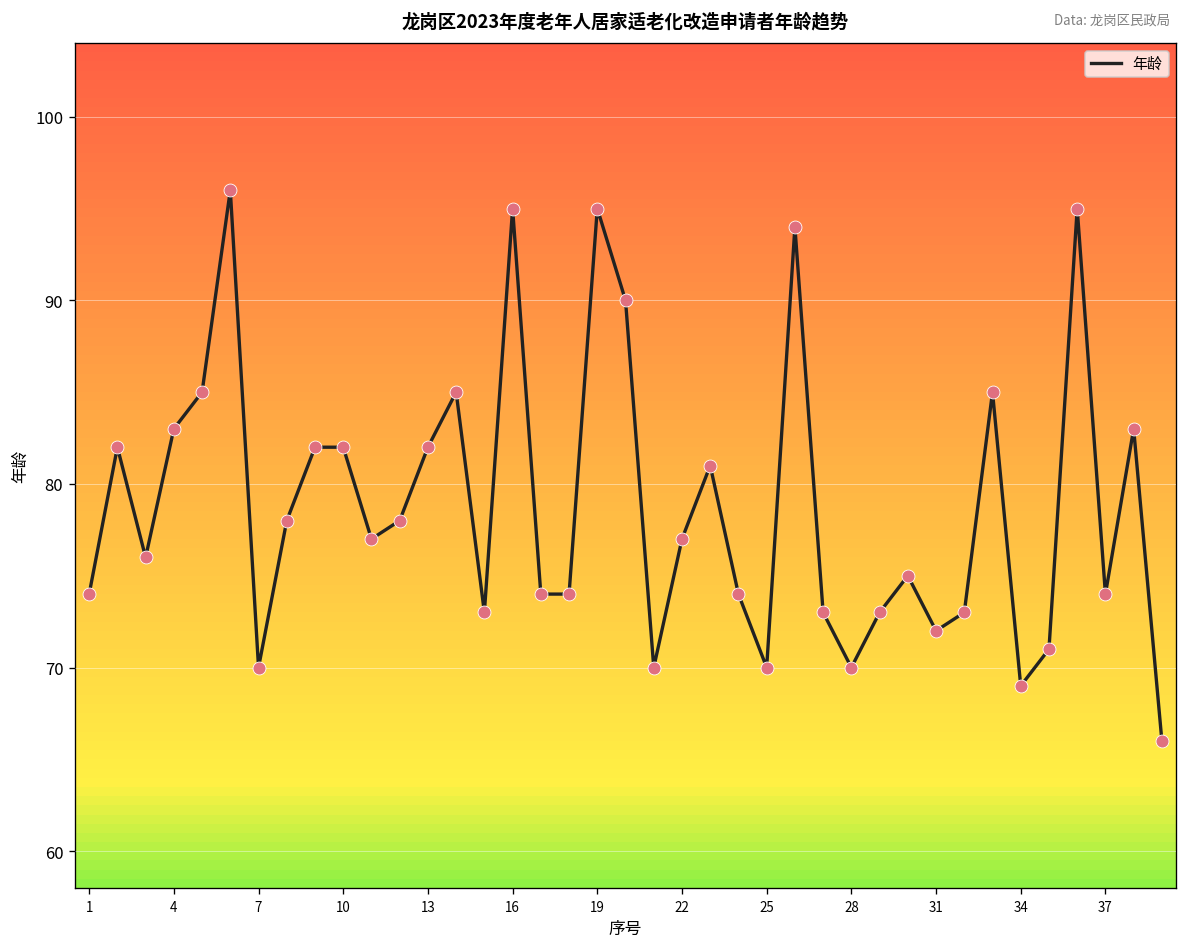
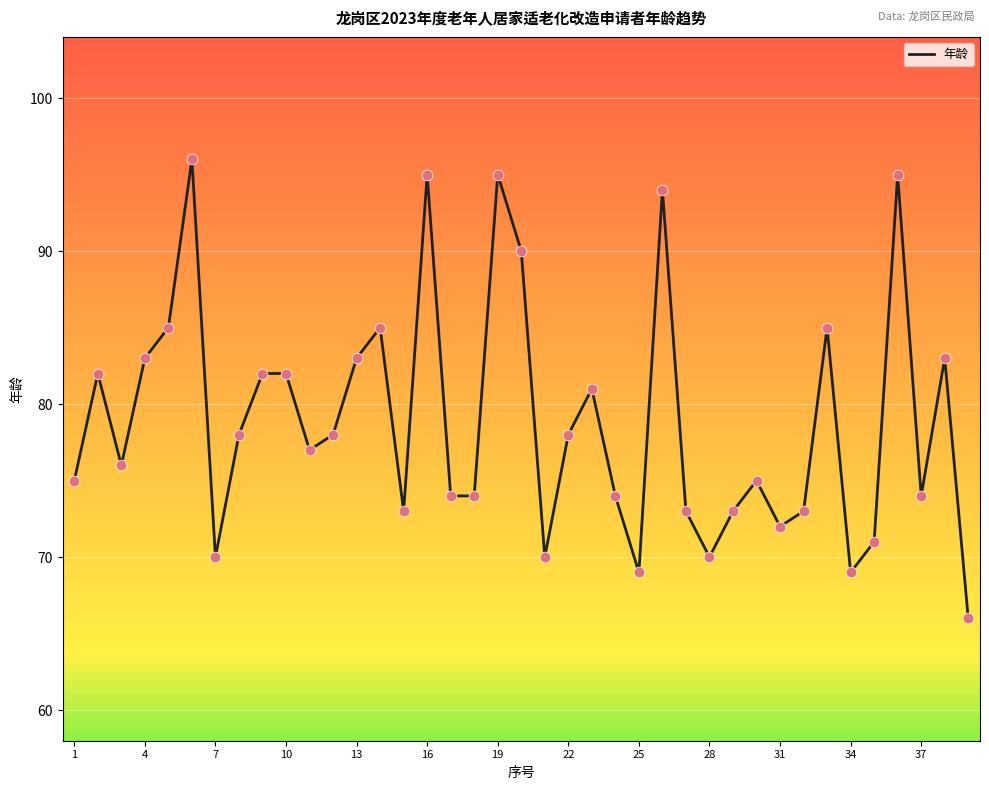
1: 74 -> 75
13: 82 -> 83
22: 77 -> 78
25: 70 -> 69
